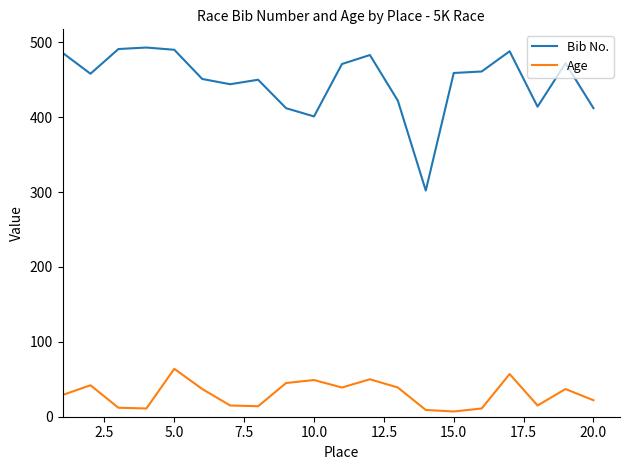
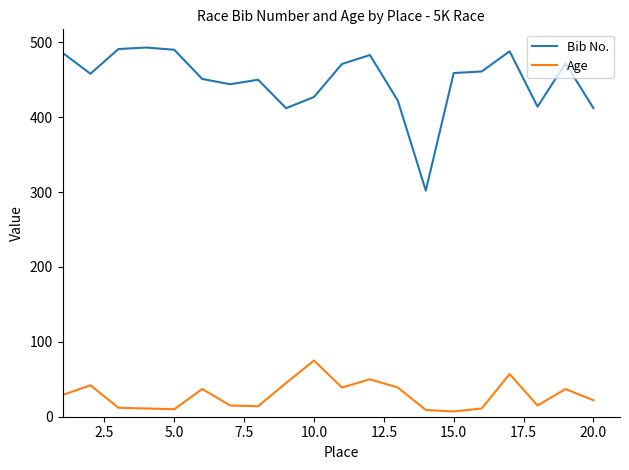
Age, 5.0: 60 -> 10
Bib No., 10.0: 400 -> 430
Age, 10.0: 50 -> 80
